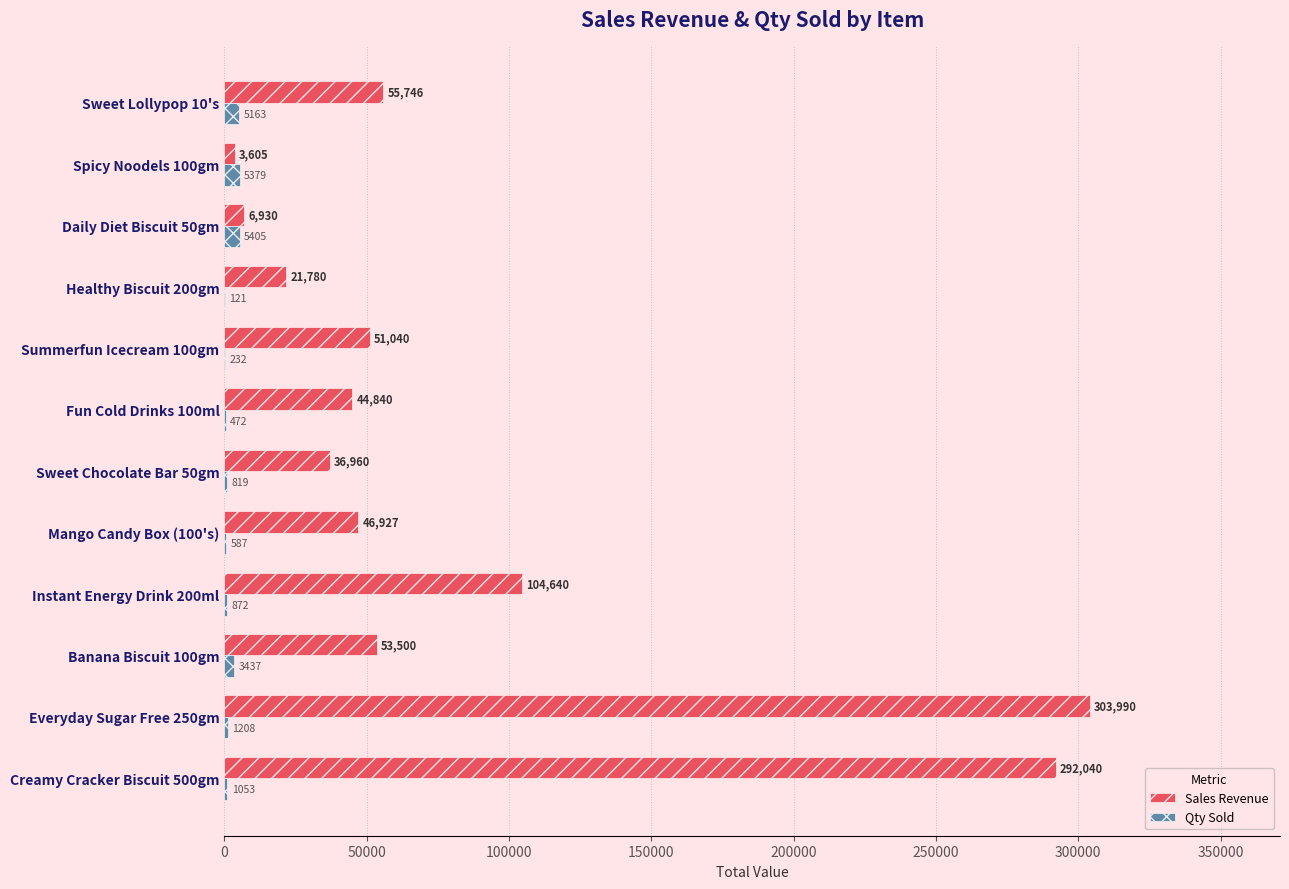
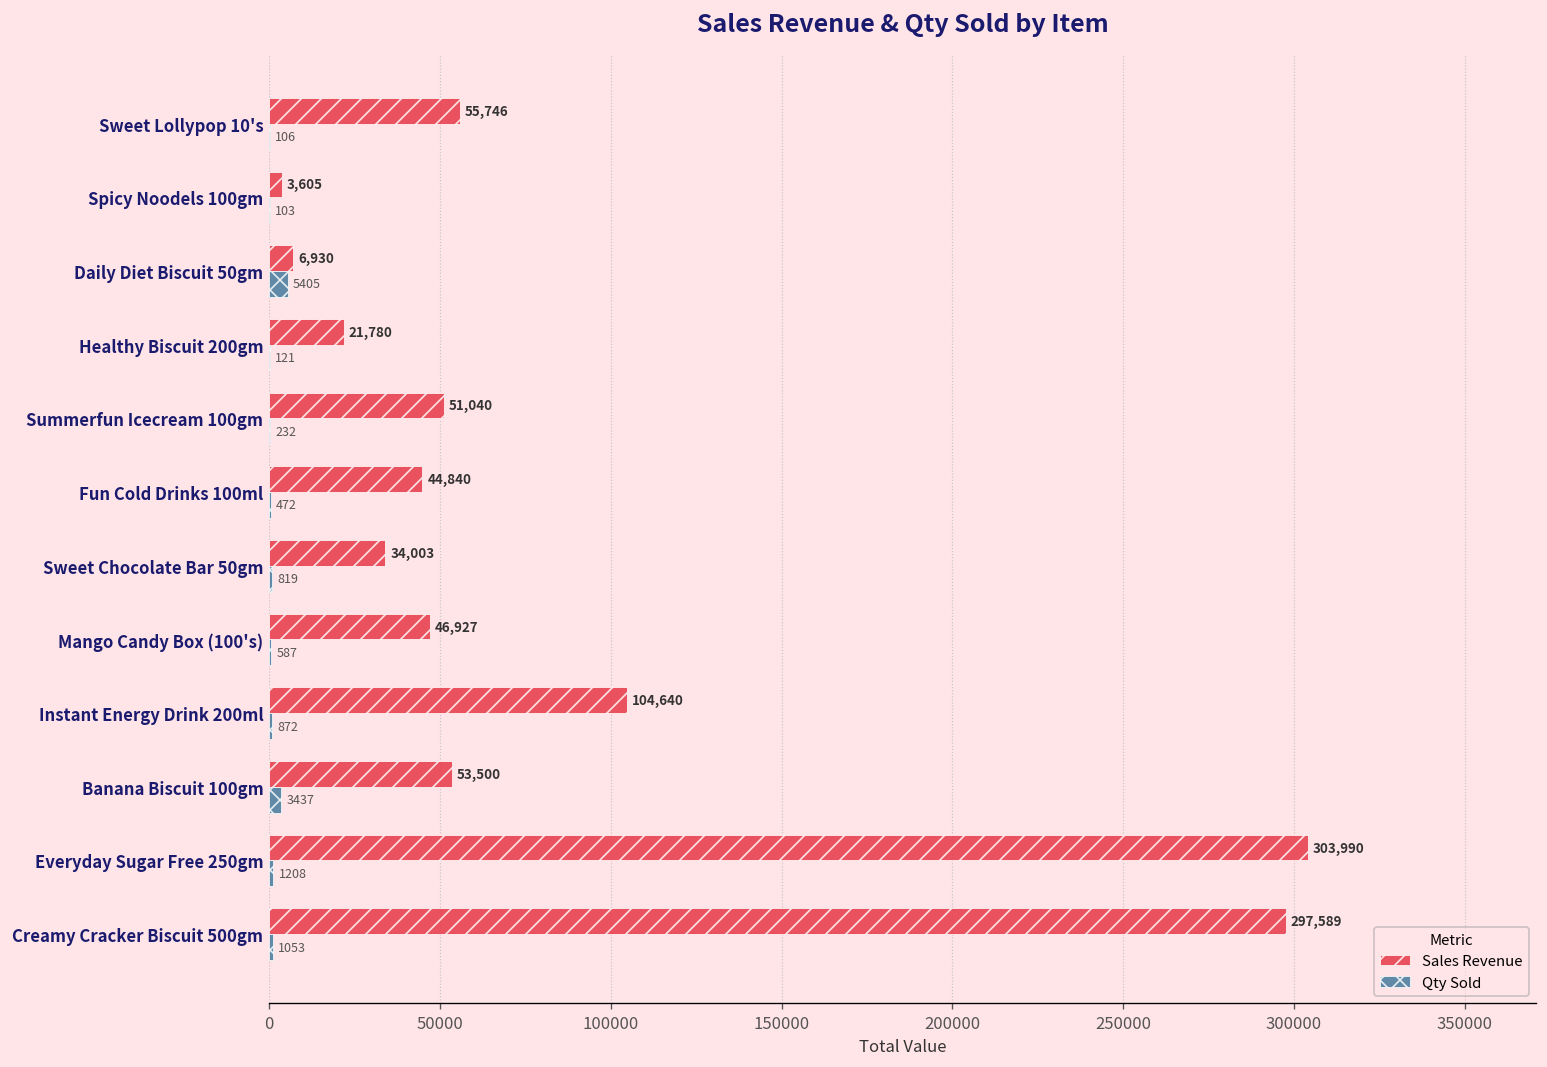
Qty Sold, Sweet Lollypop 10's: 5163 -> 106
Qty Sold, Spicy Noodels 100gm: 5379 -> 103
Sales Revenue, Sweet Chocolate Bar 50gm: 36,960 -> 34,003
Sales Revenue, Creamy Cracker Biscuit 500gm: 292,040 -> 297,589
